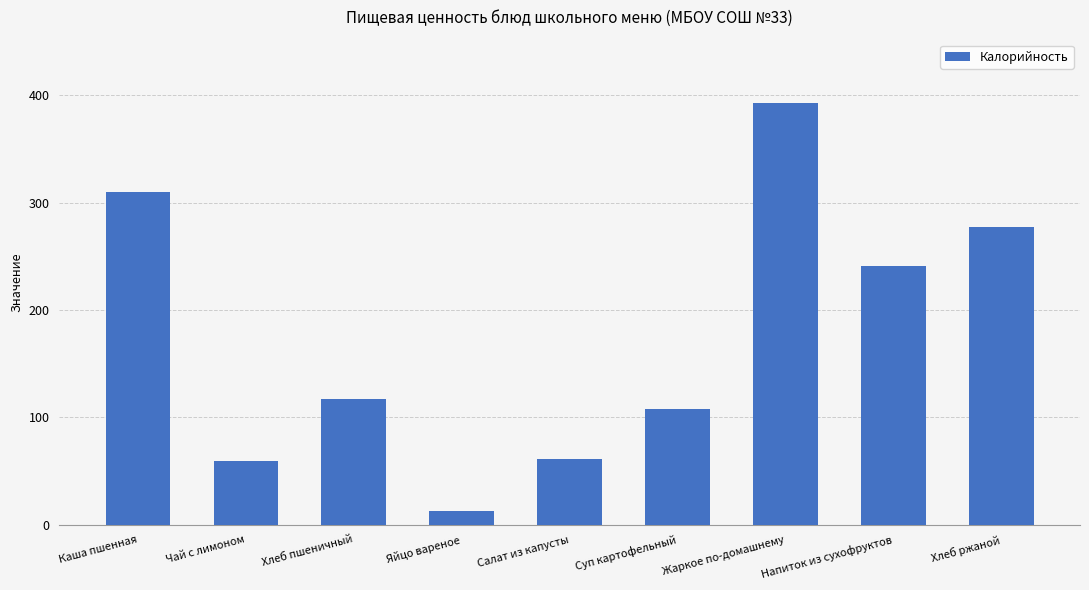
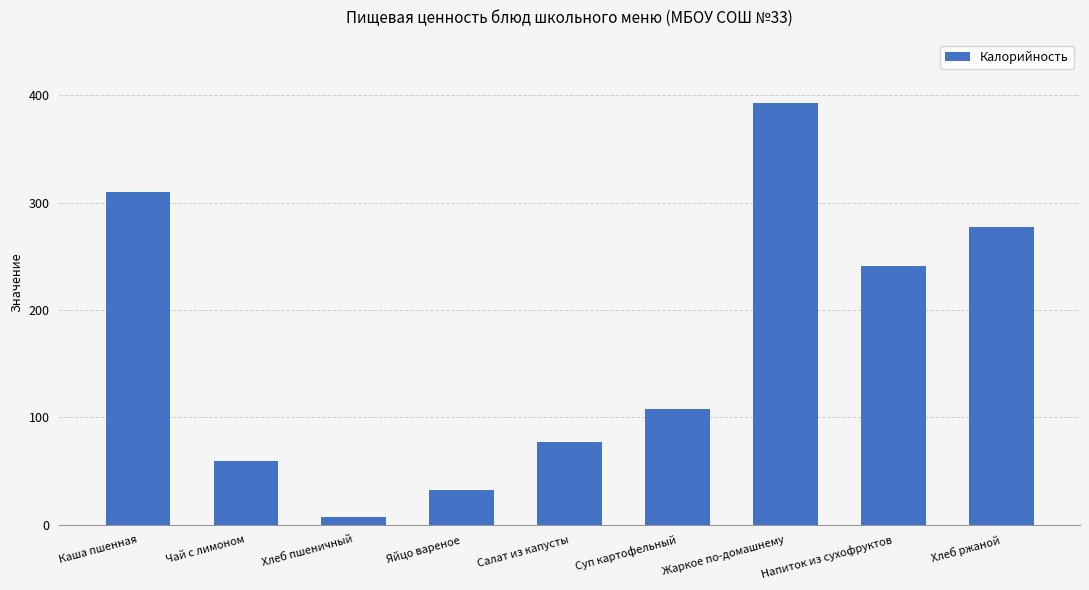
Хлеб пшеничный: 117 -> 7
Яйцо вареное: 13 -> 32
Салат из капусты: 61 -> 77
